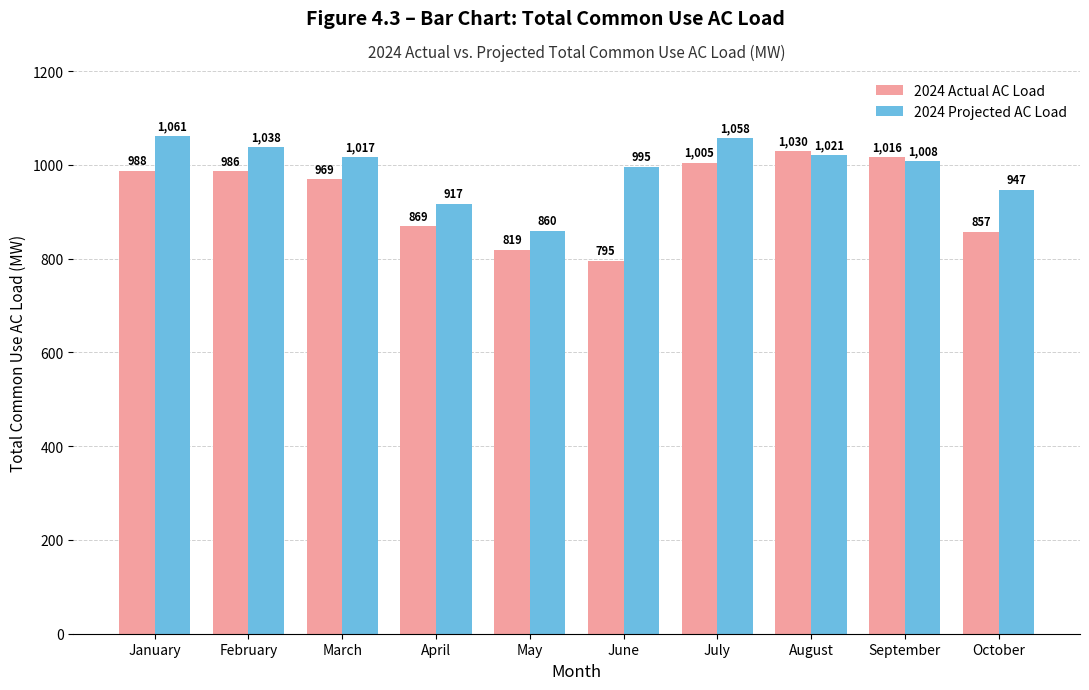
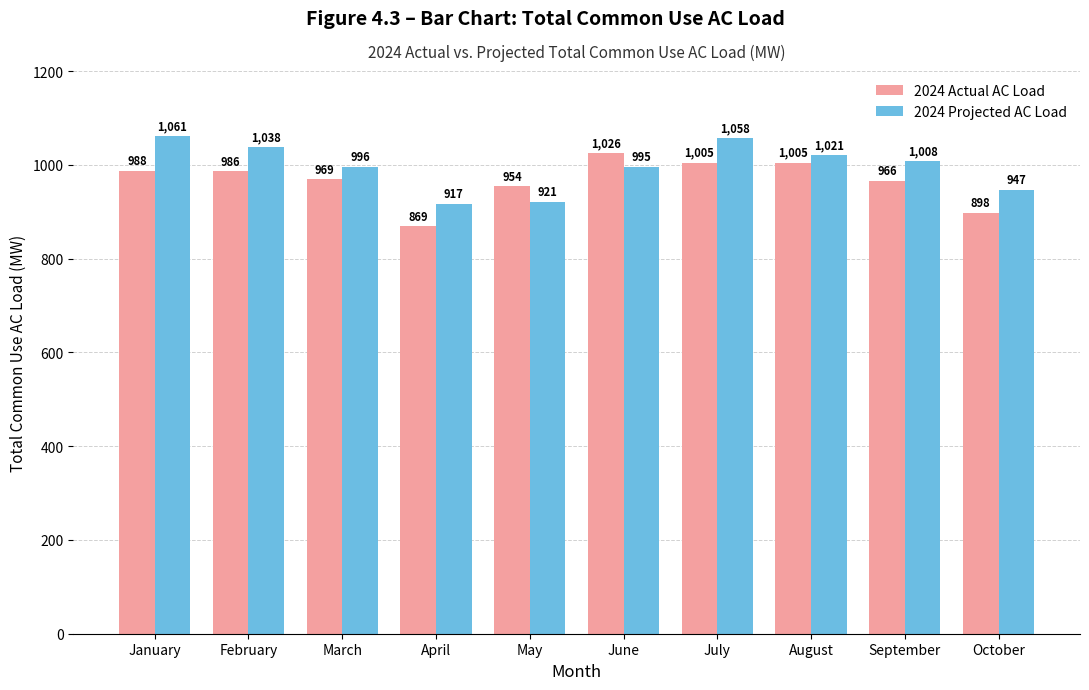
2024 Projected AC Load, March: 1,017 -> 996
2024 Actual AC Load, May: 819 -> 954
2024 Projected AC Load, May: 860 -> 921
2024 Actual AC Load, June: 795 -> 1,026
2024 Actual AC Load, August: 1,030 -> 1,005
2024 Actual AC Load, September: 1,016 -> 966
2024 Actual AC Load, October: 857 -> 898
